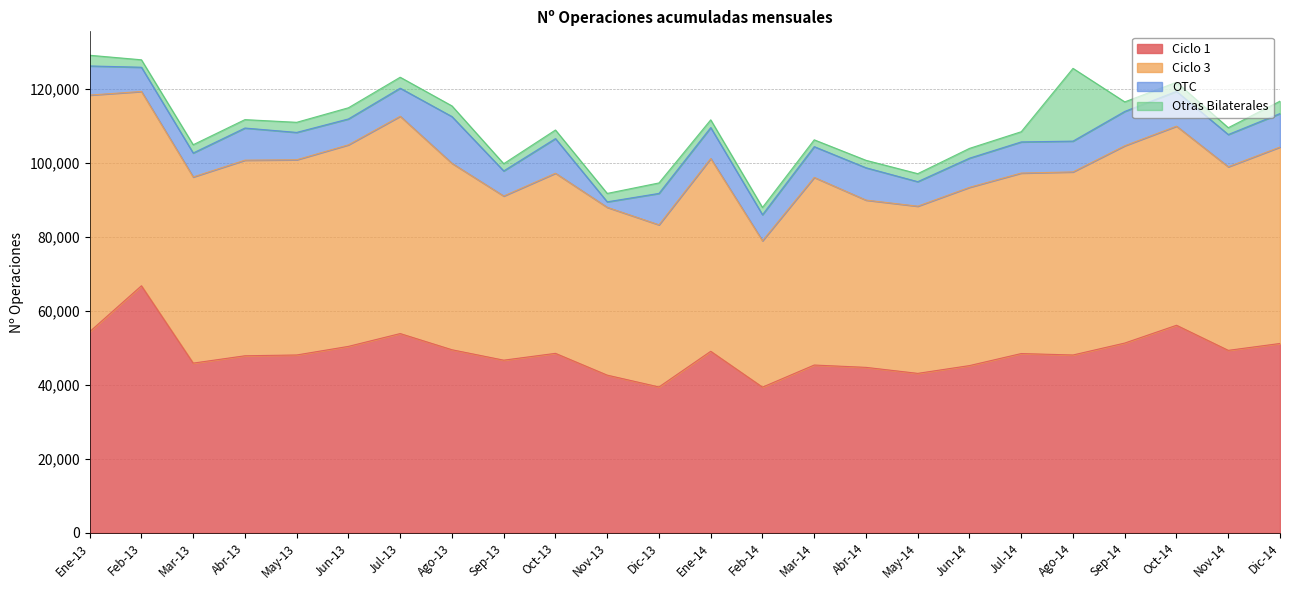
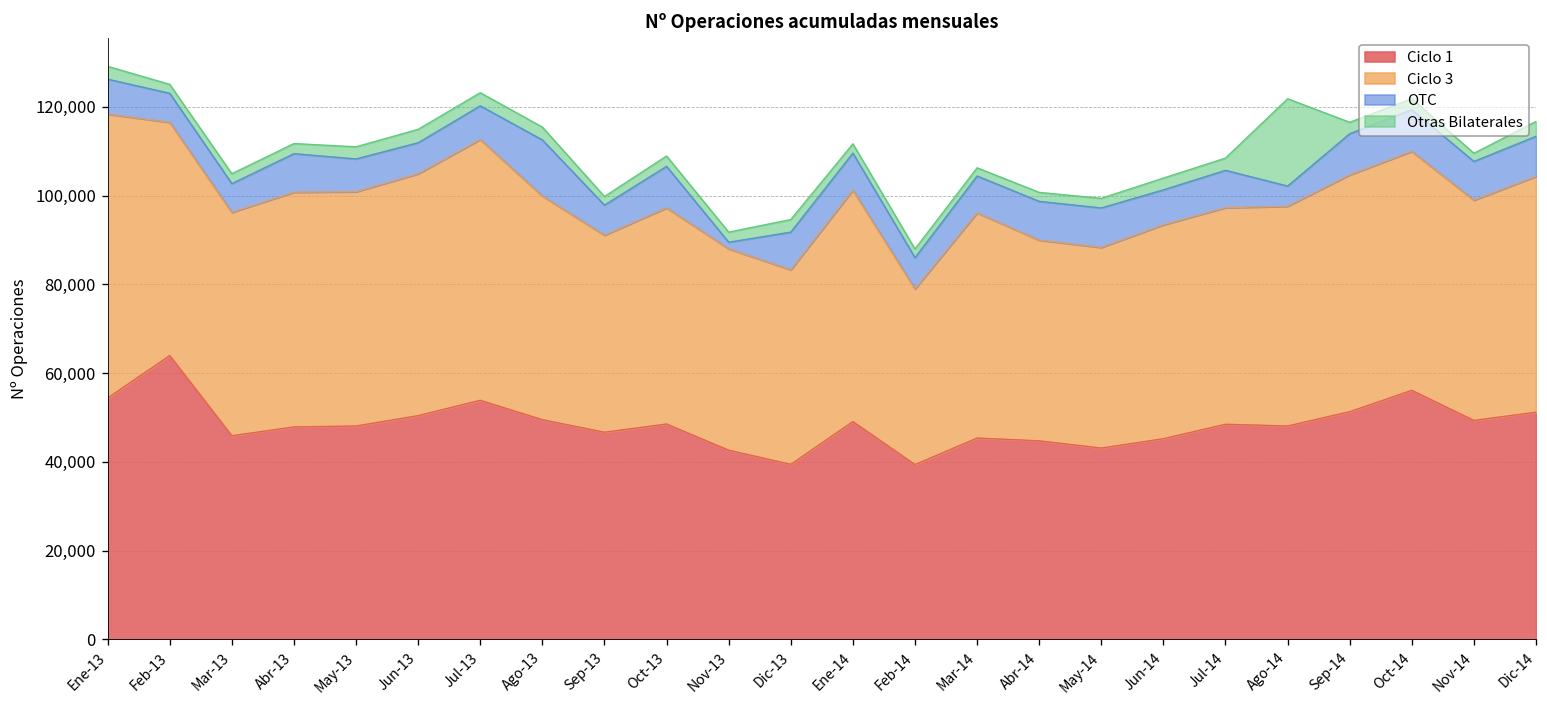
Ciclo 1, Feb-13: 67,000 -> 64,000
OTC, May-14: 7,000 -> 9,000
OTC, Ago-14: 8,000 -> 5,000
